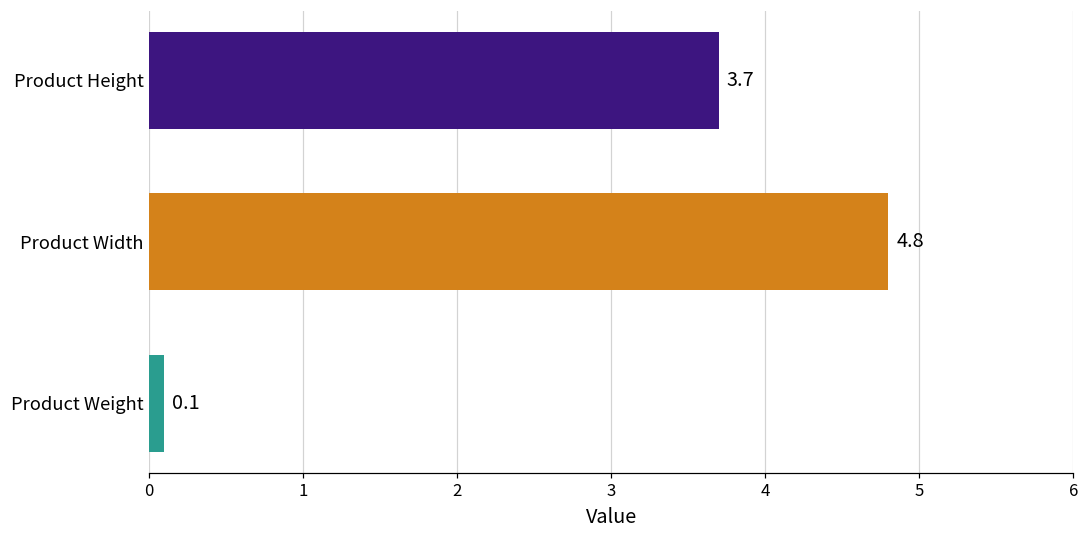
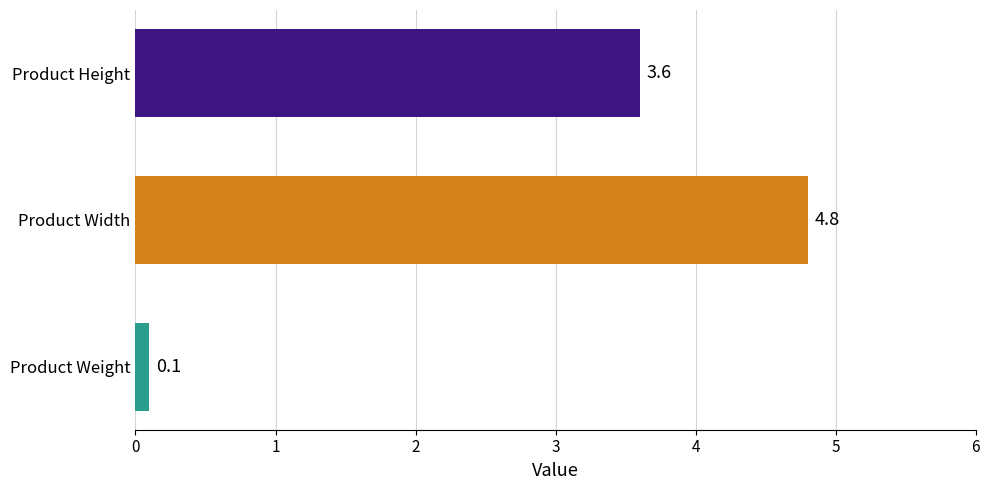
Product Height: 3.7 -> 3.6
